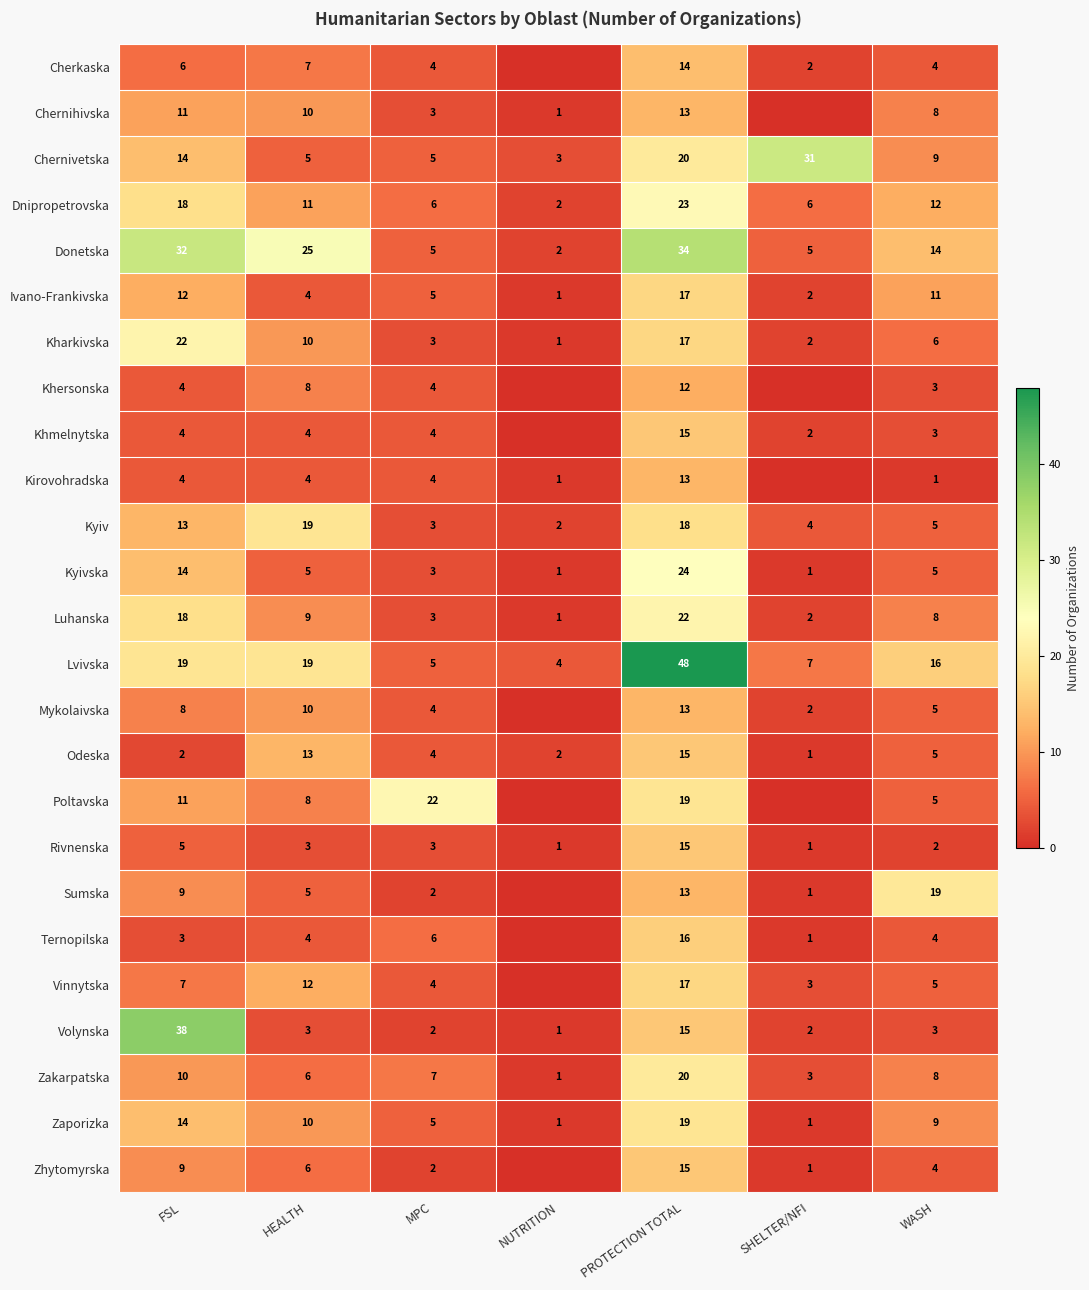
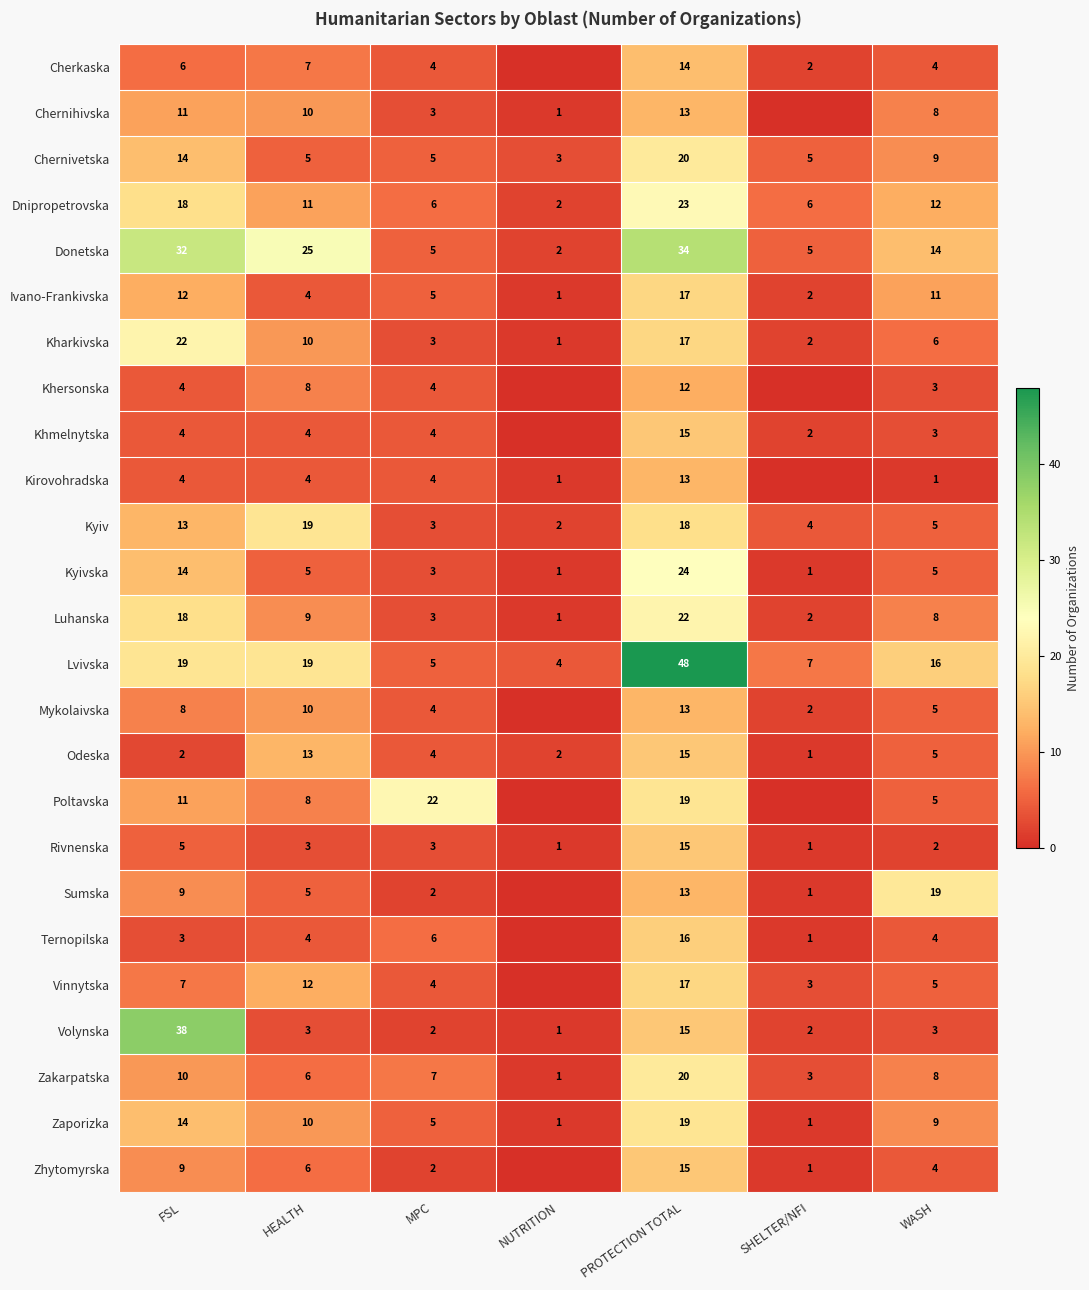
Chernivetska, SHELTER/NFI: 31 -> 5
